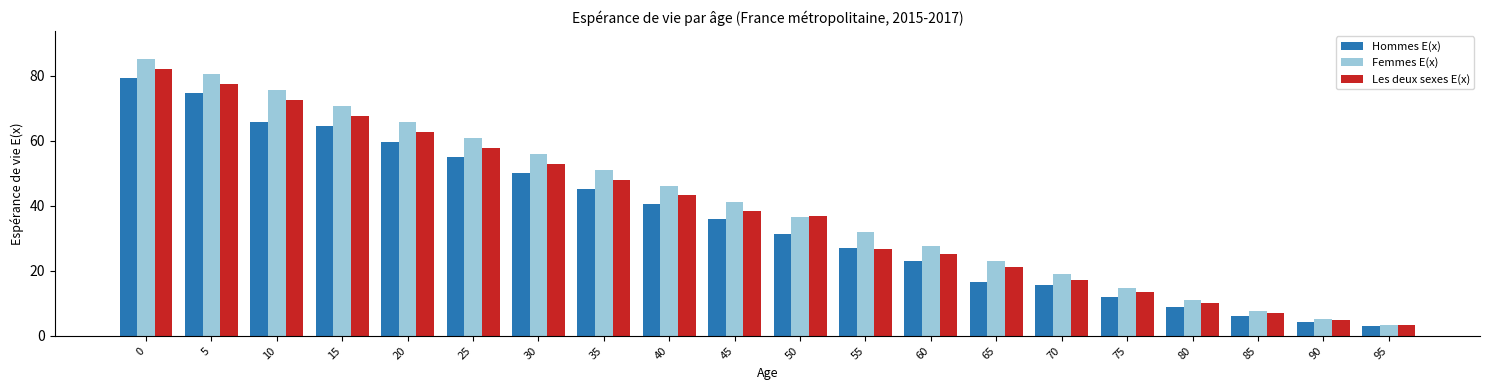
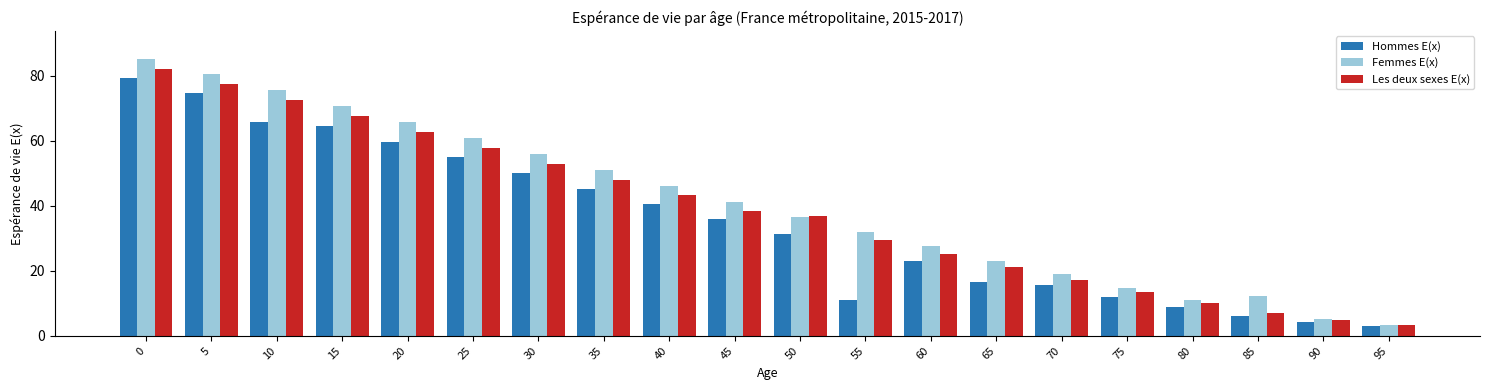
Hommes E(x), 55: 27 -> 11
Les deux sexes E(x), 55: 27 -> 30
Femmes E(x), 85: 8 -> 12
